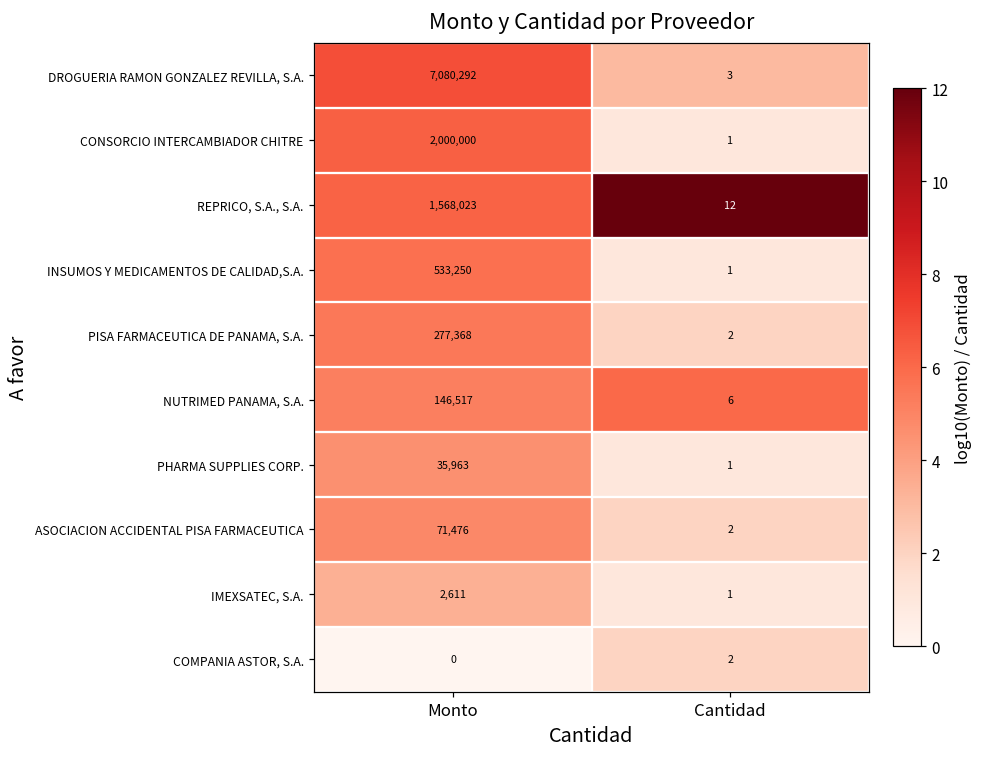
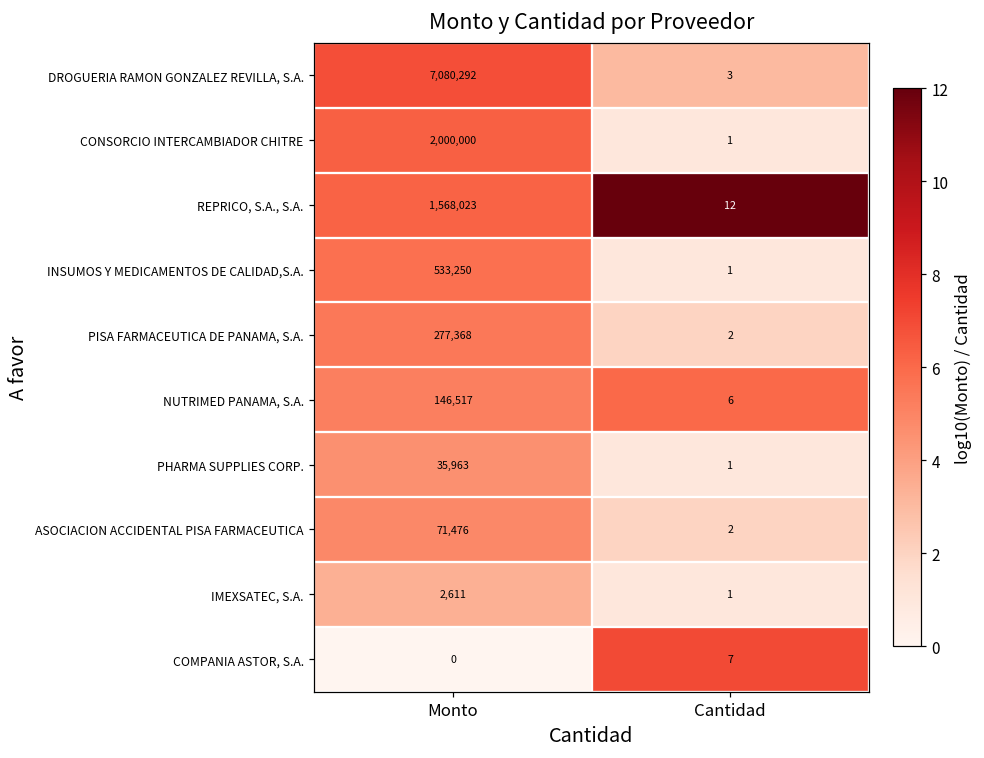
COMPANIA ASTOR, S.A., Cantidad: 2 -> 7
